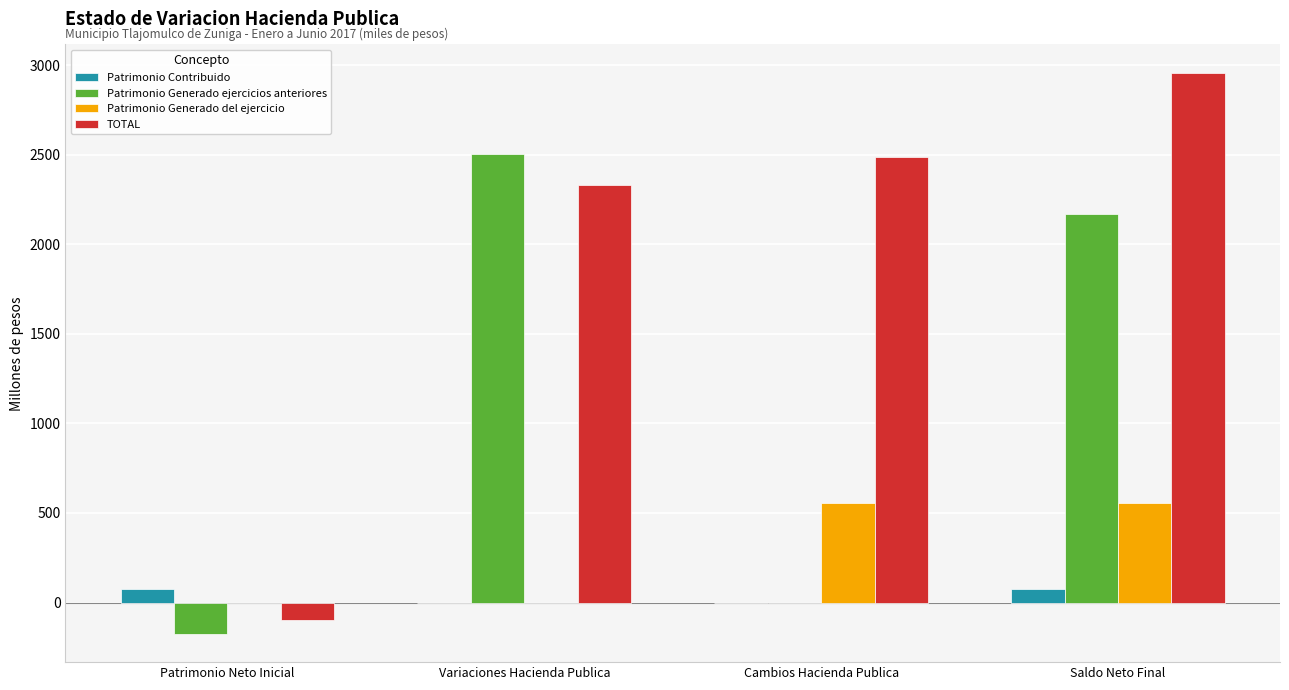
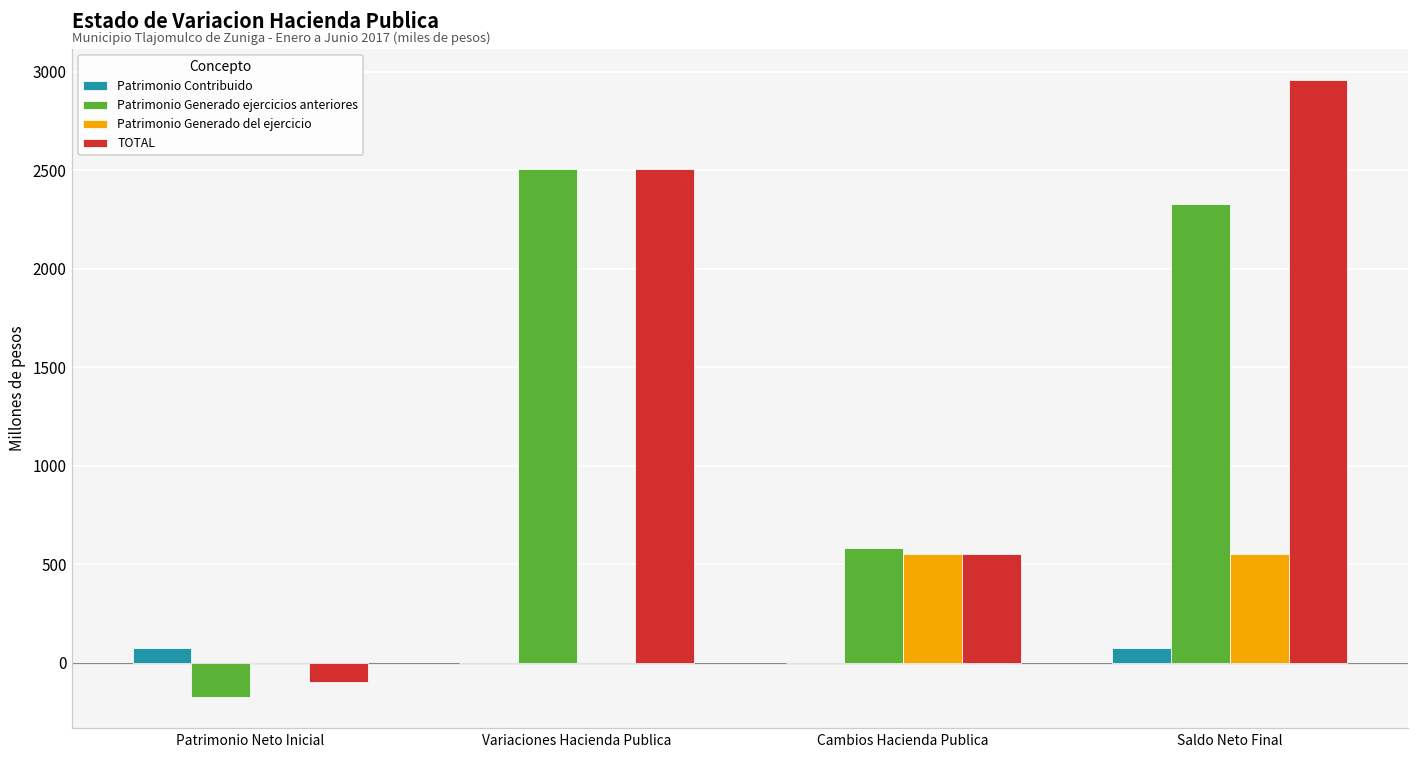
TOTAL, Variaciones Hacienda Publica: 2330 -> 2500
Patrimonio Generado ejercicios anteriores, Cambios Hacienda Publica: 0 -> 580
TOTAL, Cambios Hacienda Publica: 2490 -> 550
Patrimonio Generado ejercicios anteriores, Saldo Neto Final: 2170 -> 2330
